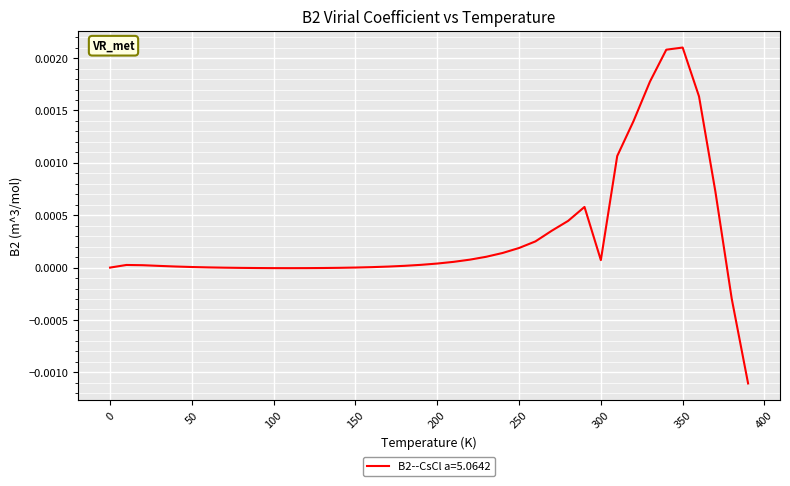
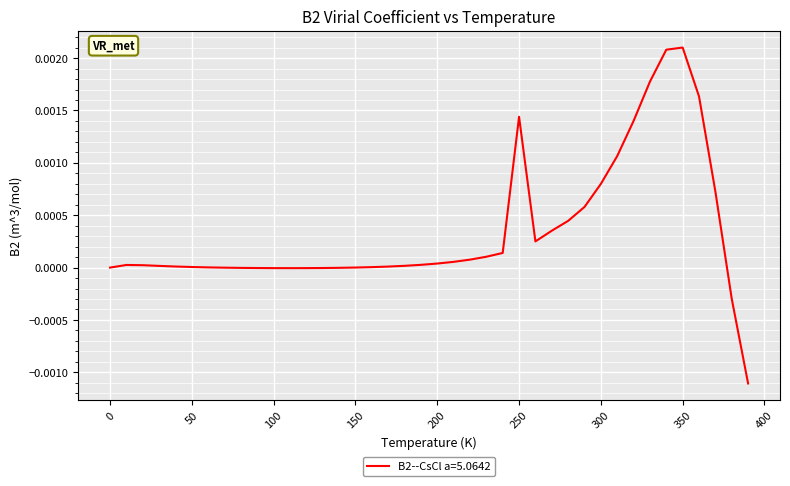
250: 0.00019 -> 0.00144
300: 0.00007 -> 0.00080
